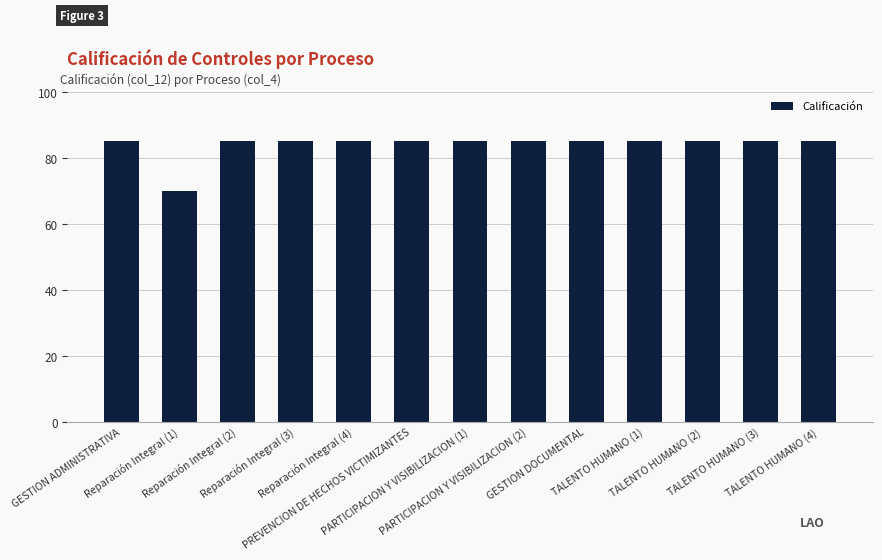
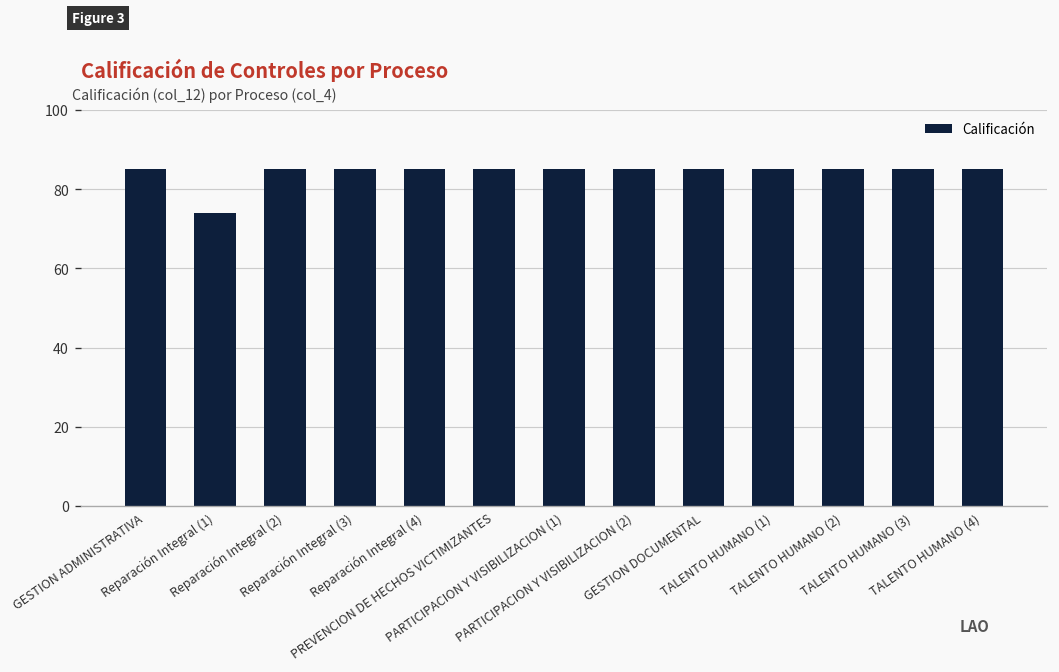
Reparación Integral (1): 70 -> 74
